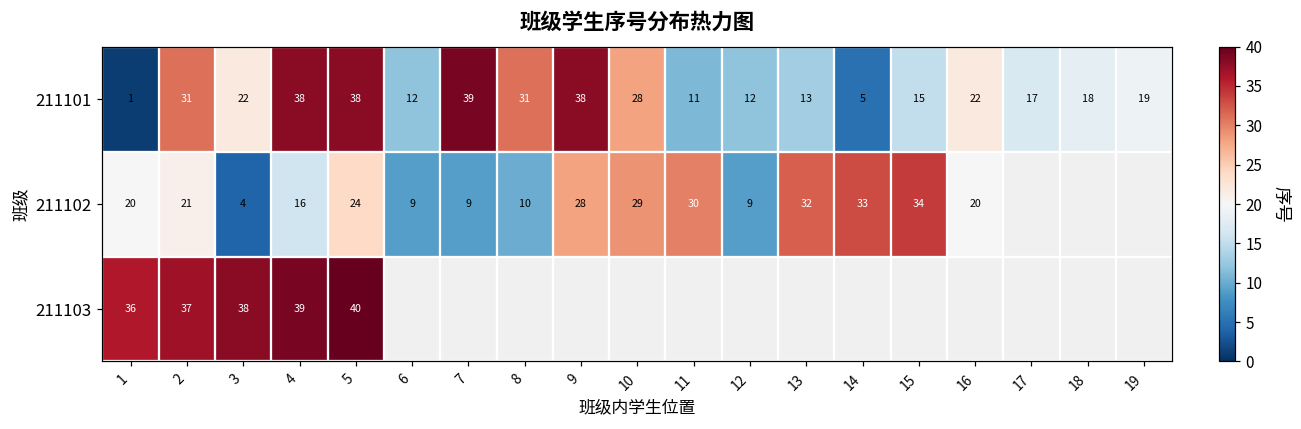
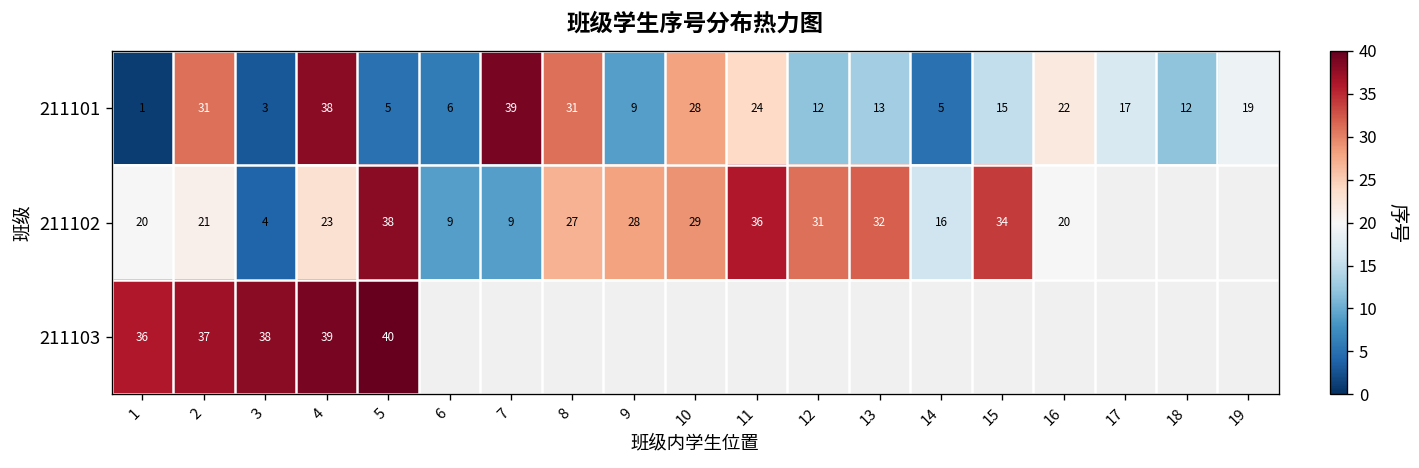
211101, 3: 22 -> 3
211101, 5: 38 -> 5
211101, 6: 12 -> 6
211101, 9: 38 -> 9
211101, 11: 11 -> 24
211101, 18: 18 -> 12
211102, 4: 16 -> 23
211102, 5: 24 -> 38
211102, 8: 10 -> 27
211102, 11: 30 -> 36
211102, 12: 9 -> 31
211102, 14: 33 -> 16
